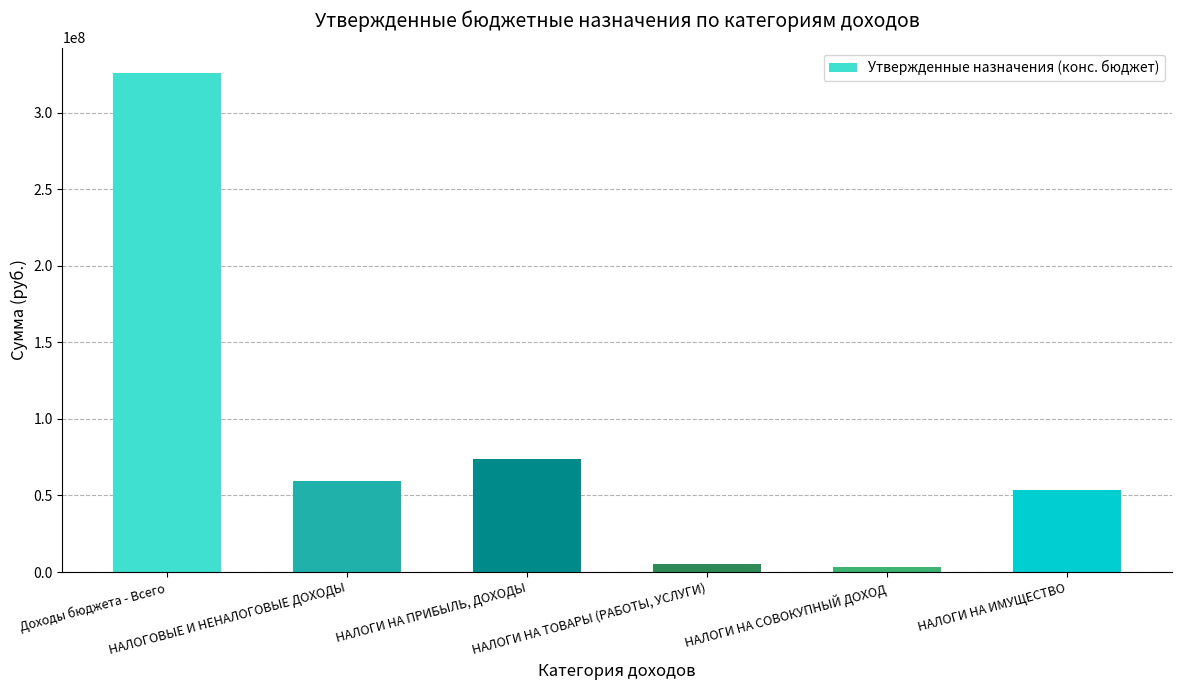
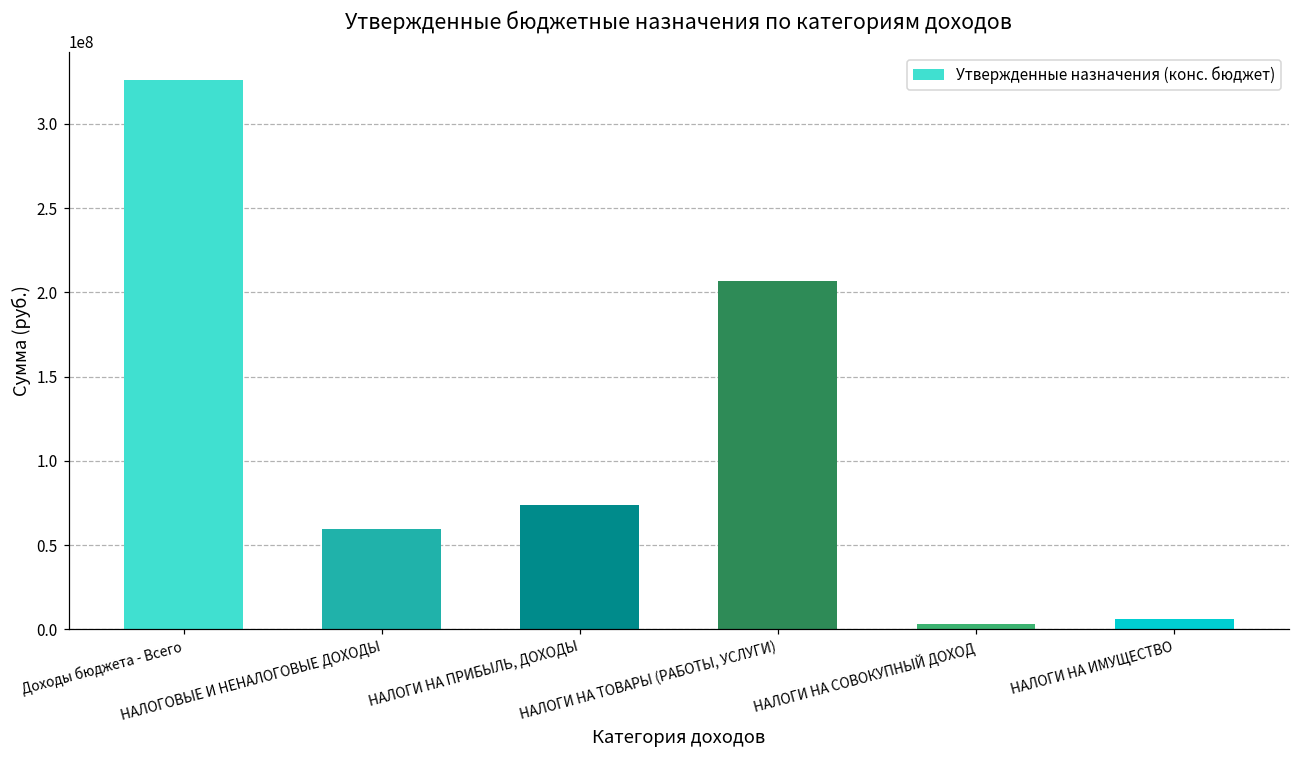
НАЛОГИ НА ТОВАРЫ (РАБОТЫ, УСЛУГИ): 6000000 -> 207000000
НАЛОГИ НА ИМУЩЕСТВО: 53000000 -> 6000000
